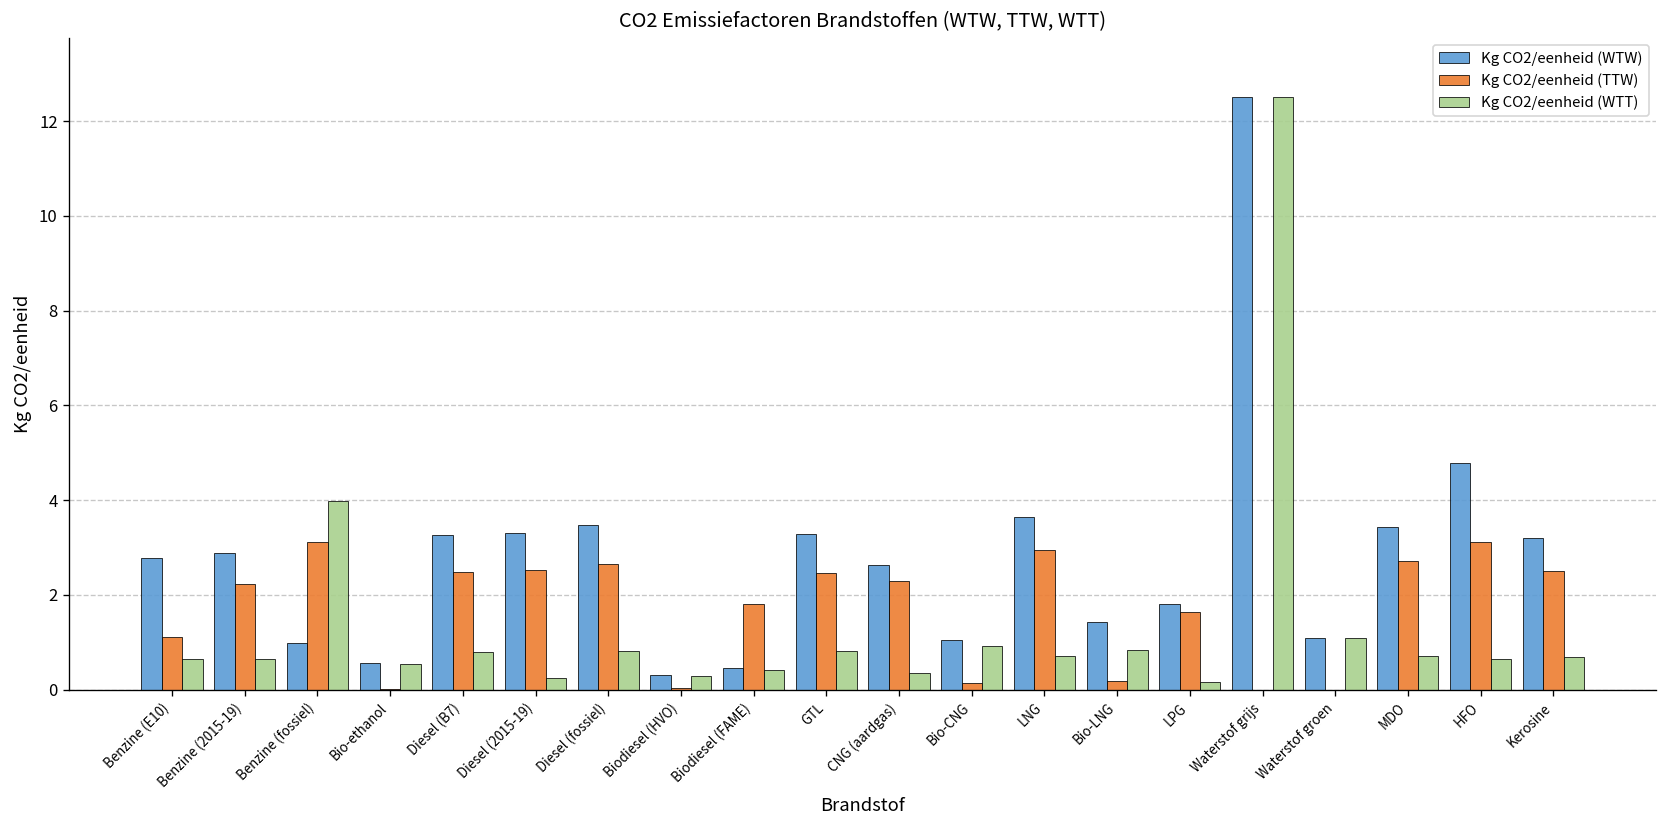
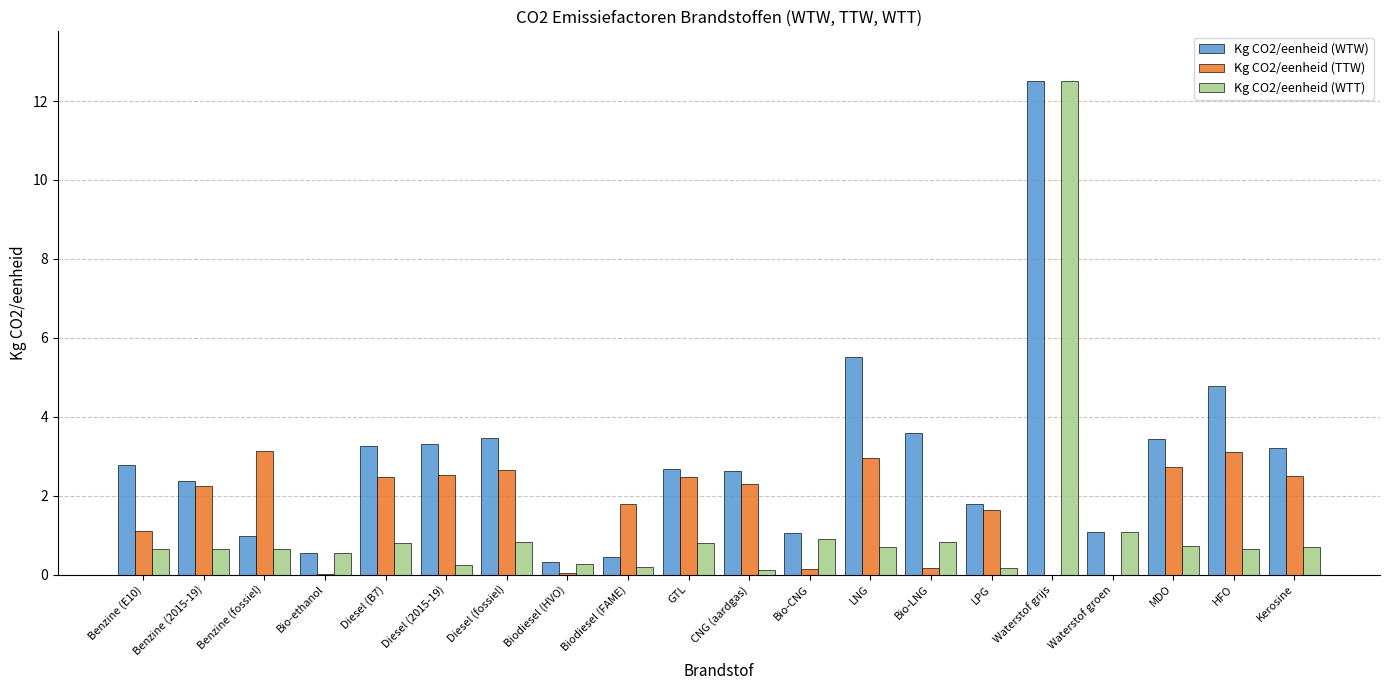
Kg CO2/eenheid (WTW), Benzine (2015-19): 2.9 -> 2.4
Kg CO2/eenheid (WTT), Benzine (fossiel): 4.0 -> 0.7
Kg CO2/eenheid (WTT), Biodiesel (FAME): 0.4 -> 0.2
Kg CO2/eenheid (WTW), GTL: 3.3 -> 2.7
Kg CO2/eenheid (WTT), CNG (aardgas): 0.4 -> 0.1
Kg CO2/eenheid (WTW), LNG: 3.7 -> 5.5
Kg CO2/eenheid (WTW), Bio-LNG: 1.4 -> 3.6
